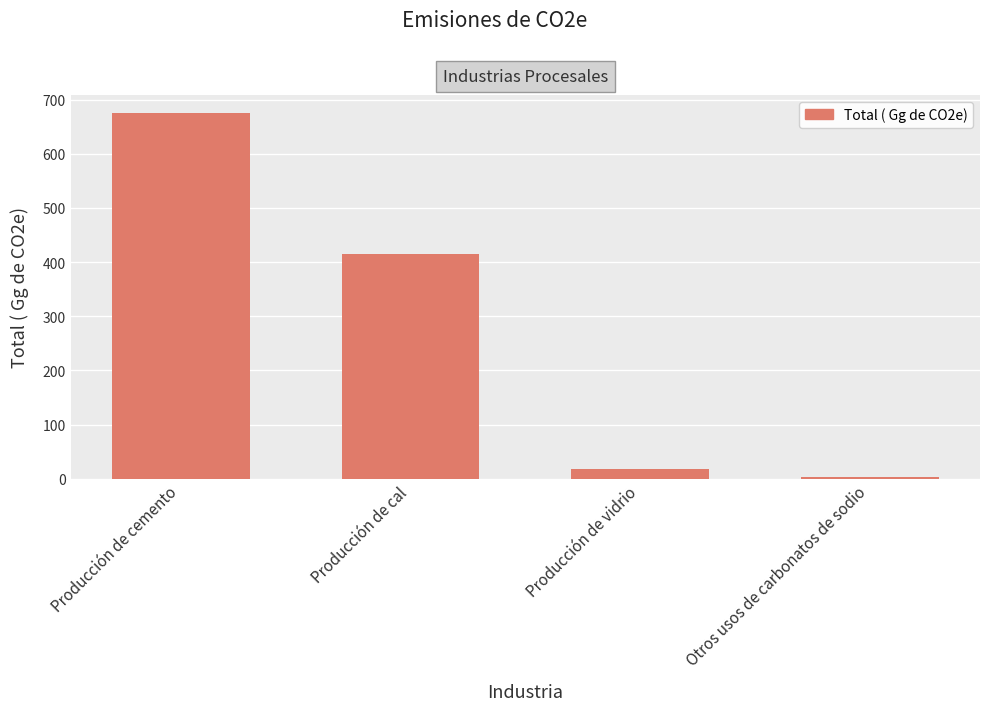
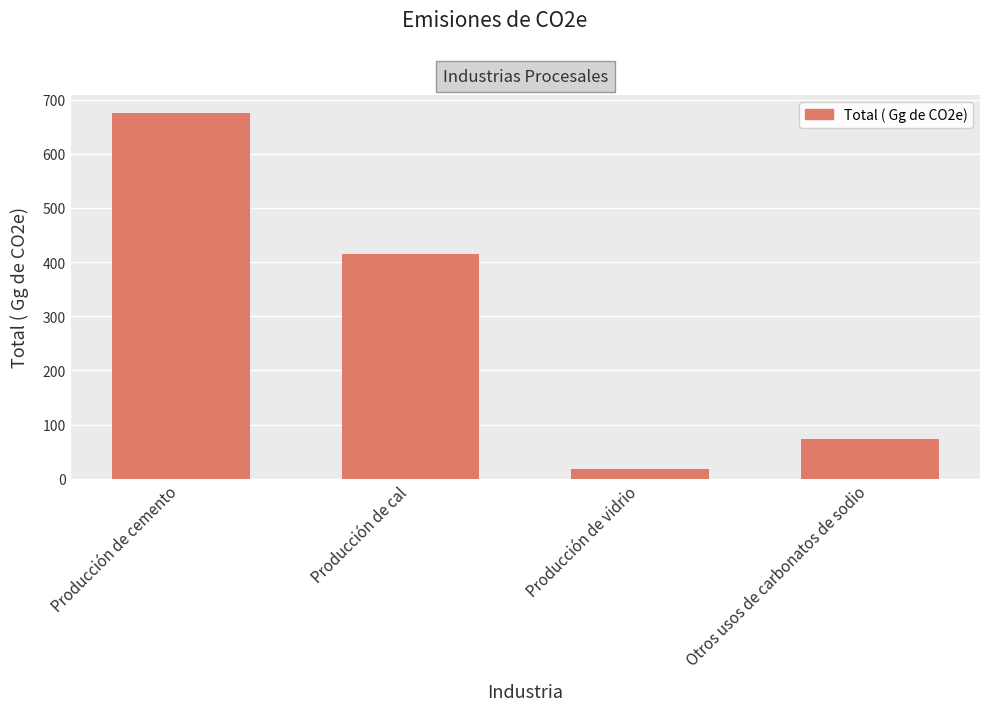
Otros usos de carbonatos de sodio: 0 -> 70
